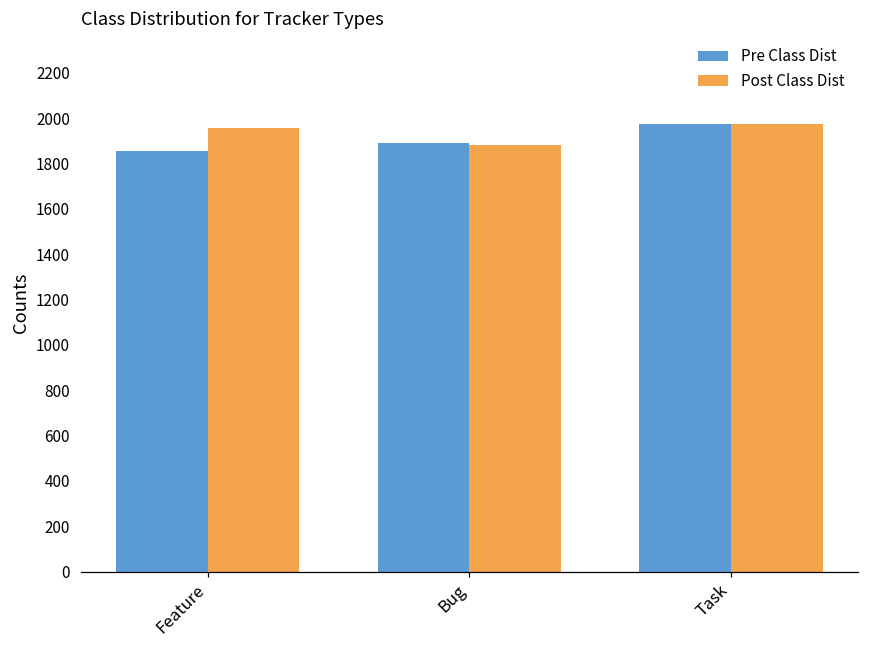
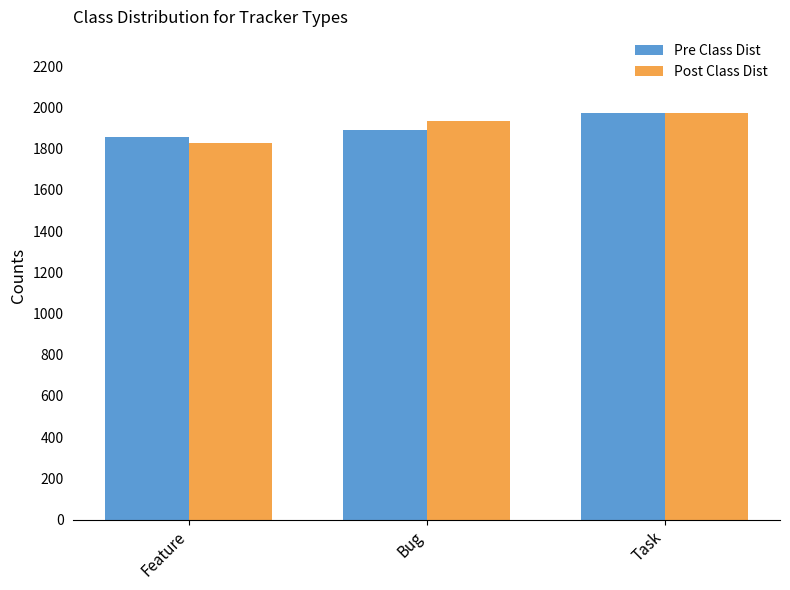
Post Class Dist, Feature: 1960 -> 1830
Post Class Dist, Bug: 1880 -> 1940
